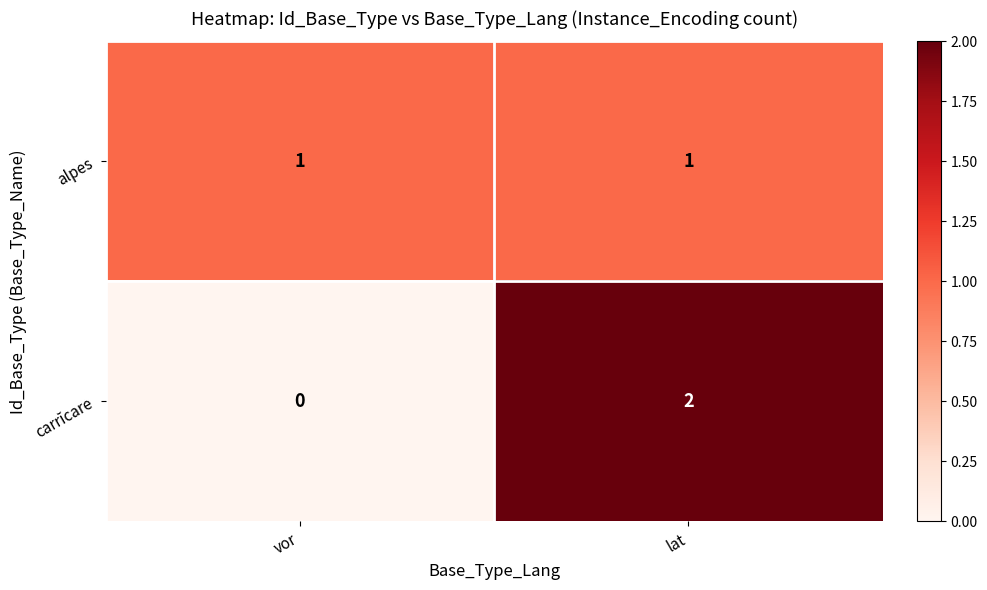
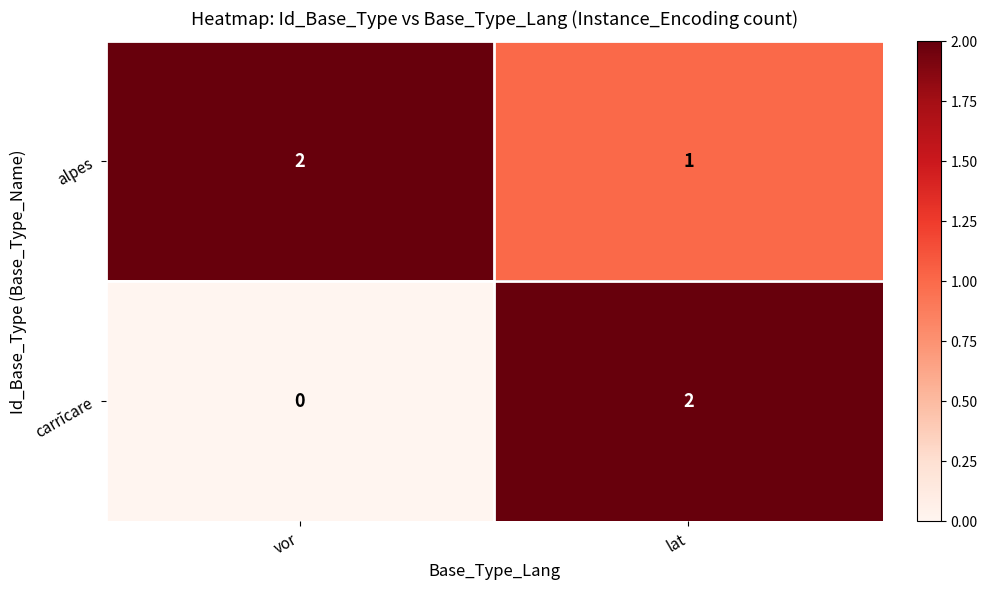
alpes, vor: 1 -> 2
